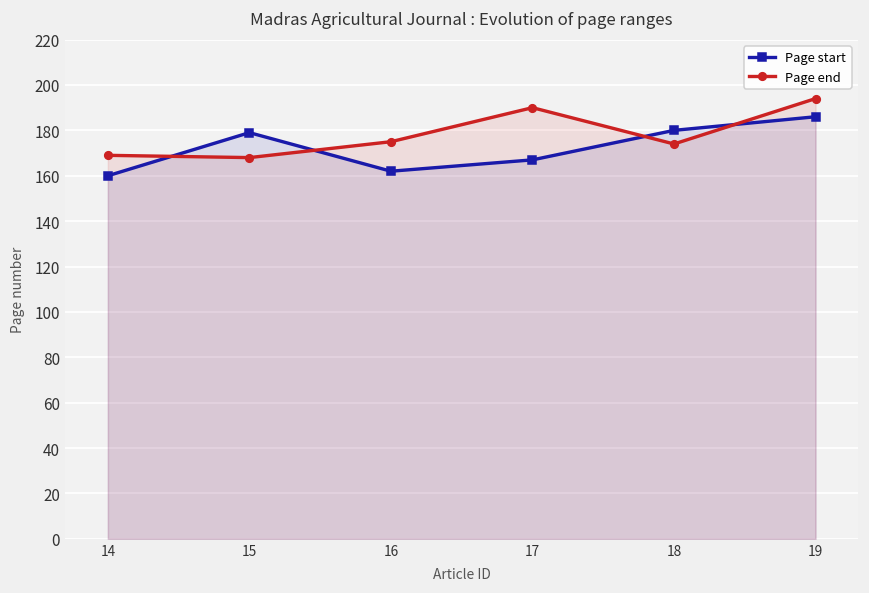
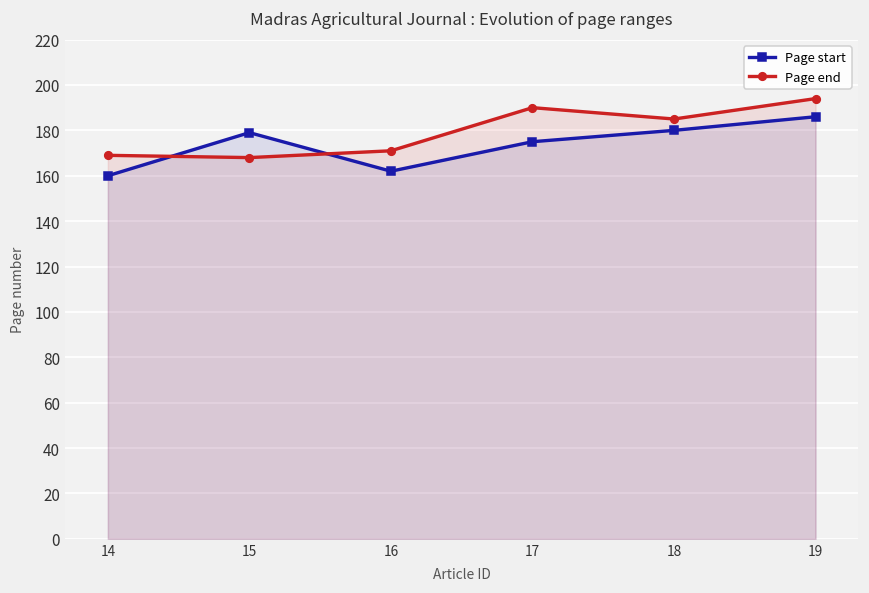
Page end, 16: 175 -> 171
Page start, 17: 167 -> 175
Page end, 18: 174 -> 185
